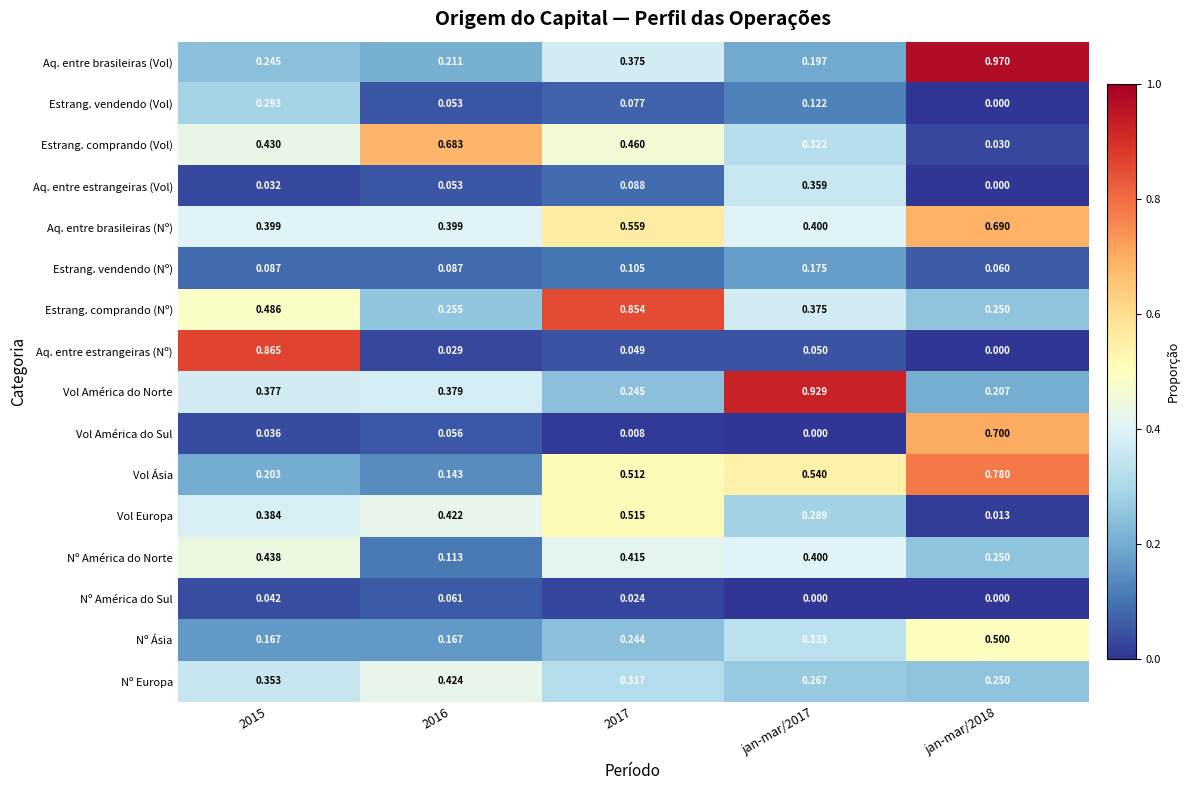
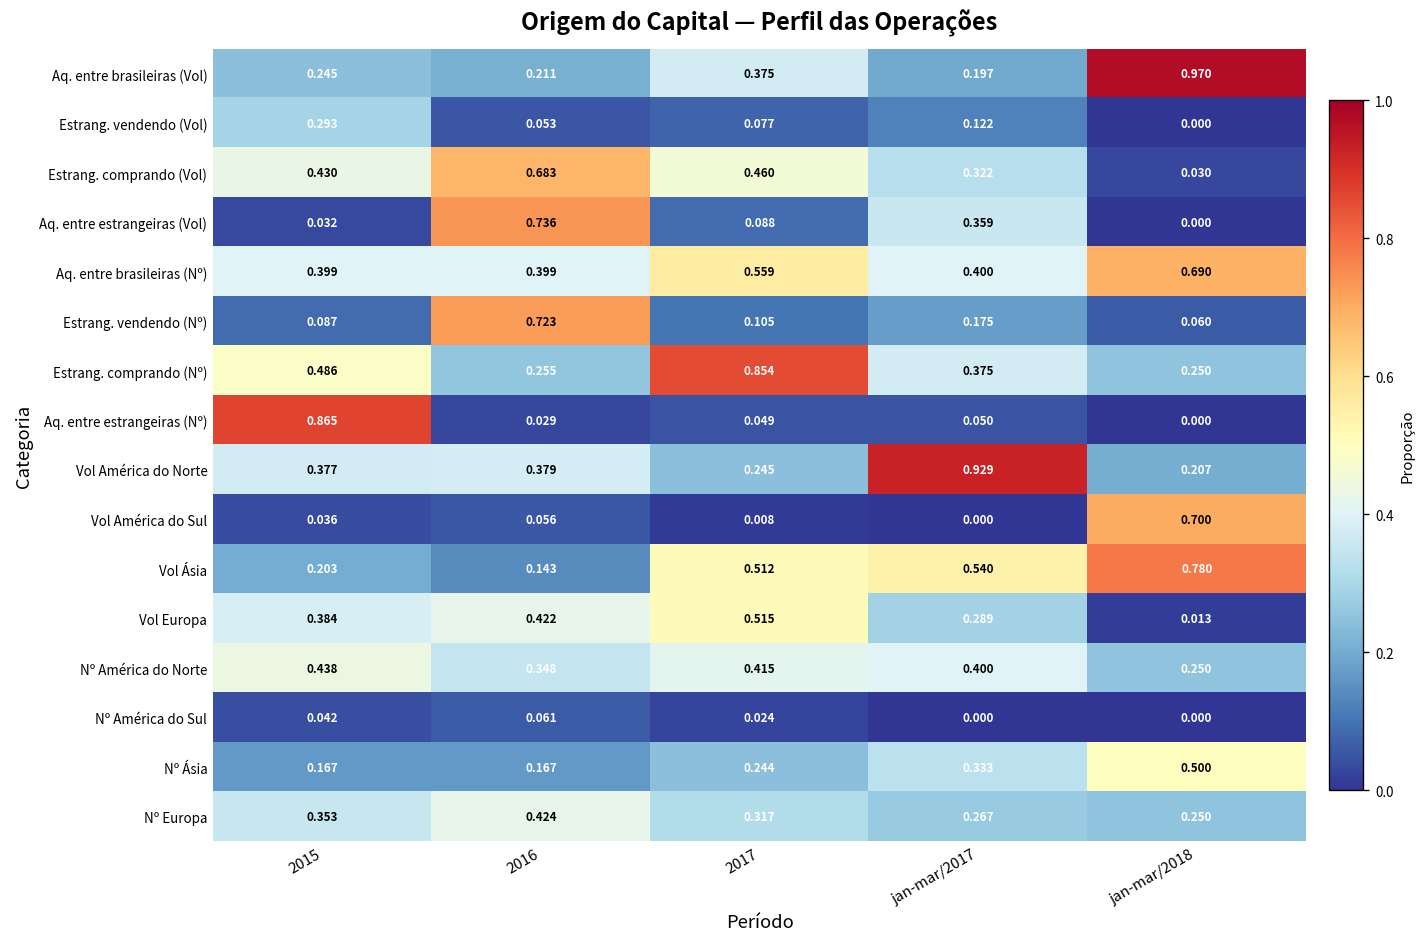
Aq. entre estrangeiras (Vol), 2016: 0.053 -> 0.736
Estrang. vendendo (Nº), 2016: 0.087 -> 0.723
Nº América do Norte, 2016: 0.113 -> 0.348
